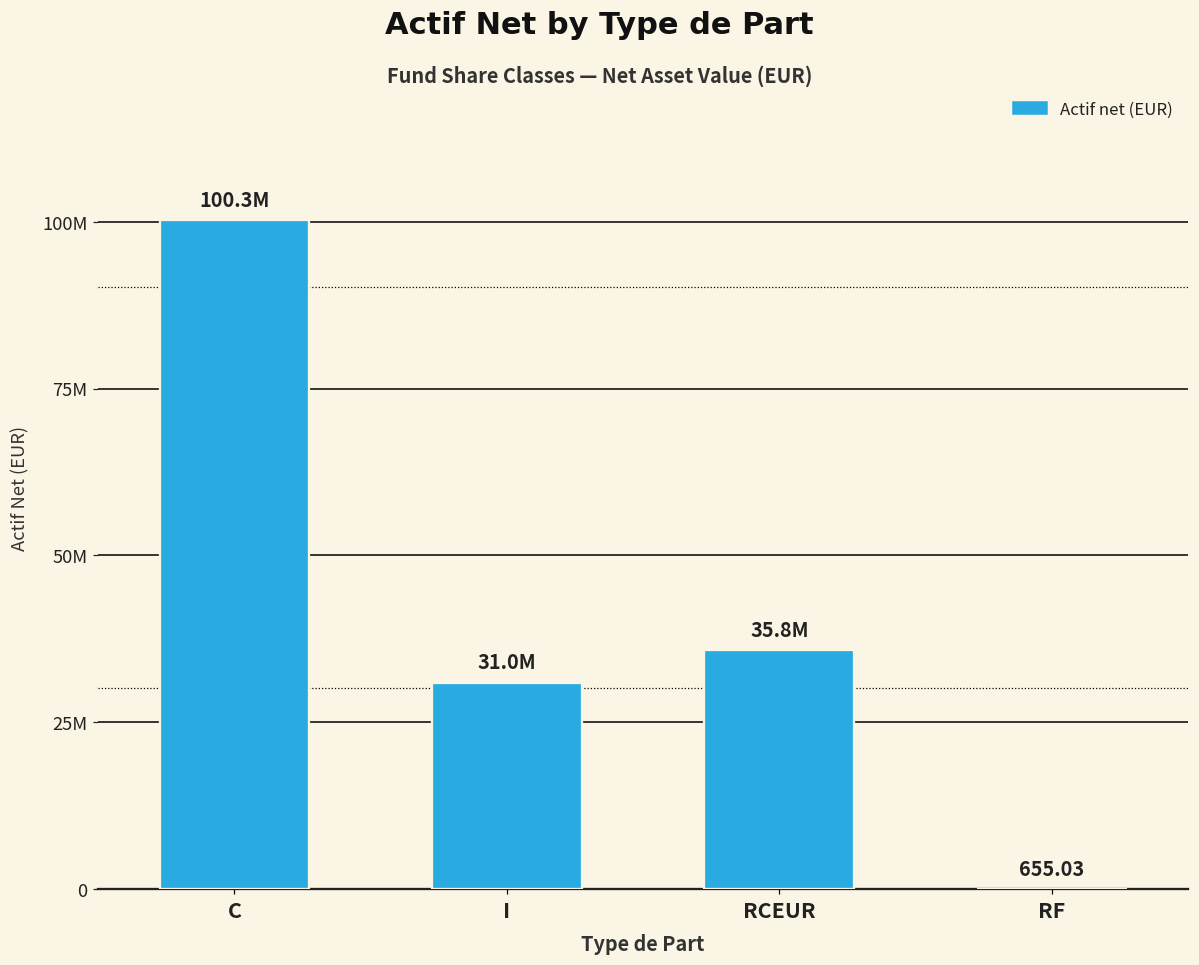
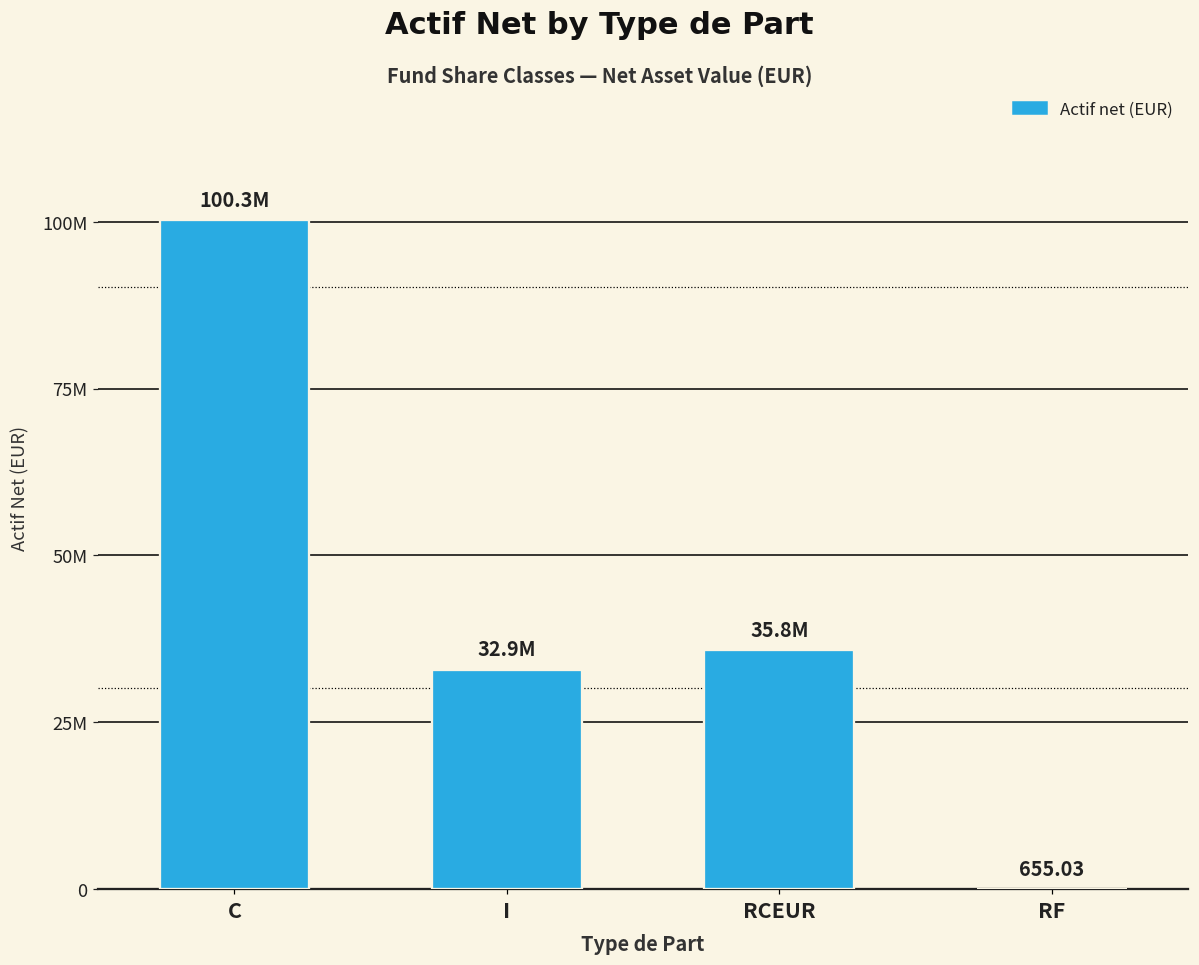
I: 31.0M -> 32.9M
